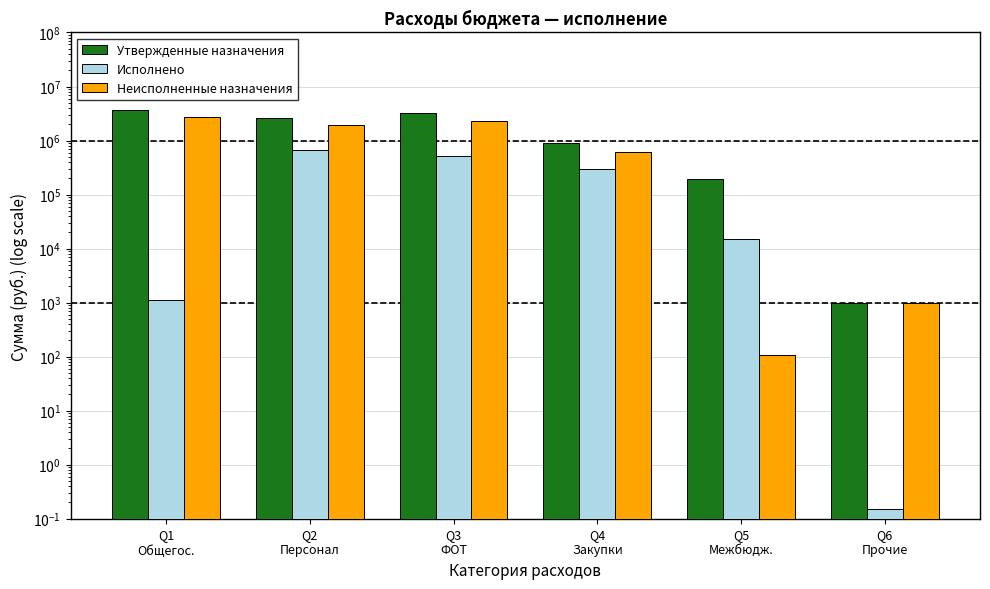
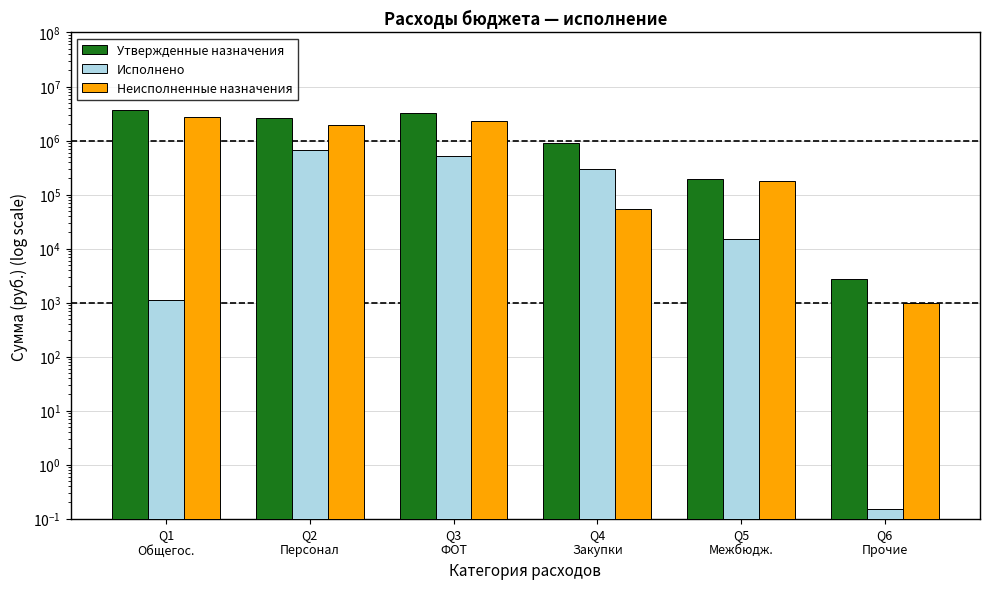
Неисполненные назначения, Q4 Закупки: 600000 -> 50000
Неисполненные назначения, Q5 Межбюдж.: 110 -> 180000
Утвержденные назначения, Q6 Прочие: 1000 -> 3000
